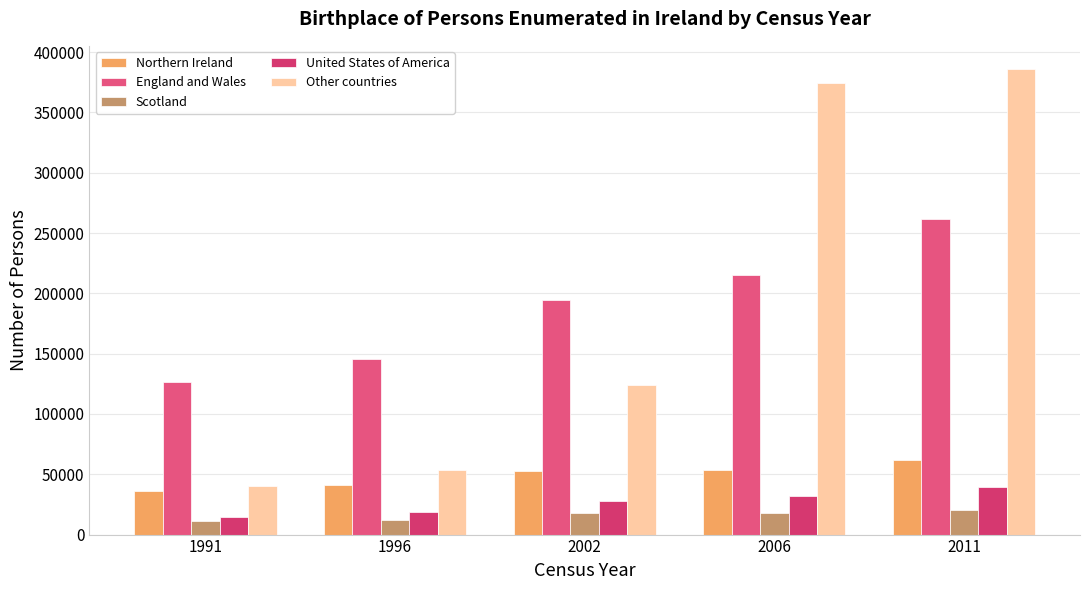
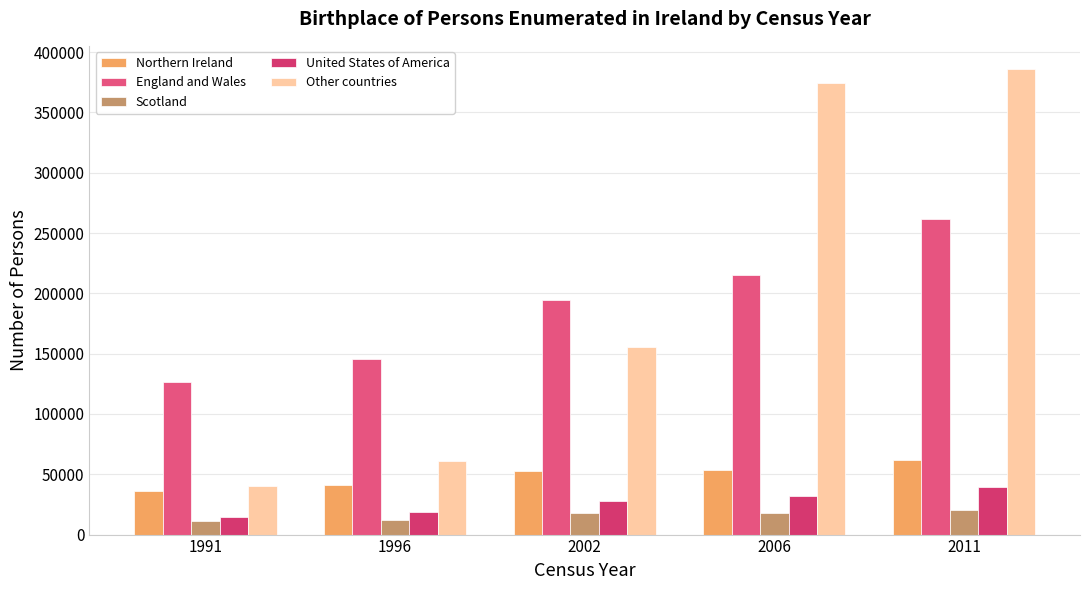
Other countries, 1996: 53000 -> 61000
Other countries, 2002: 124000 -> 156000
